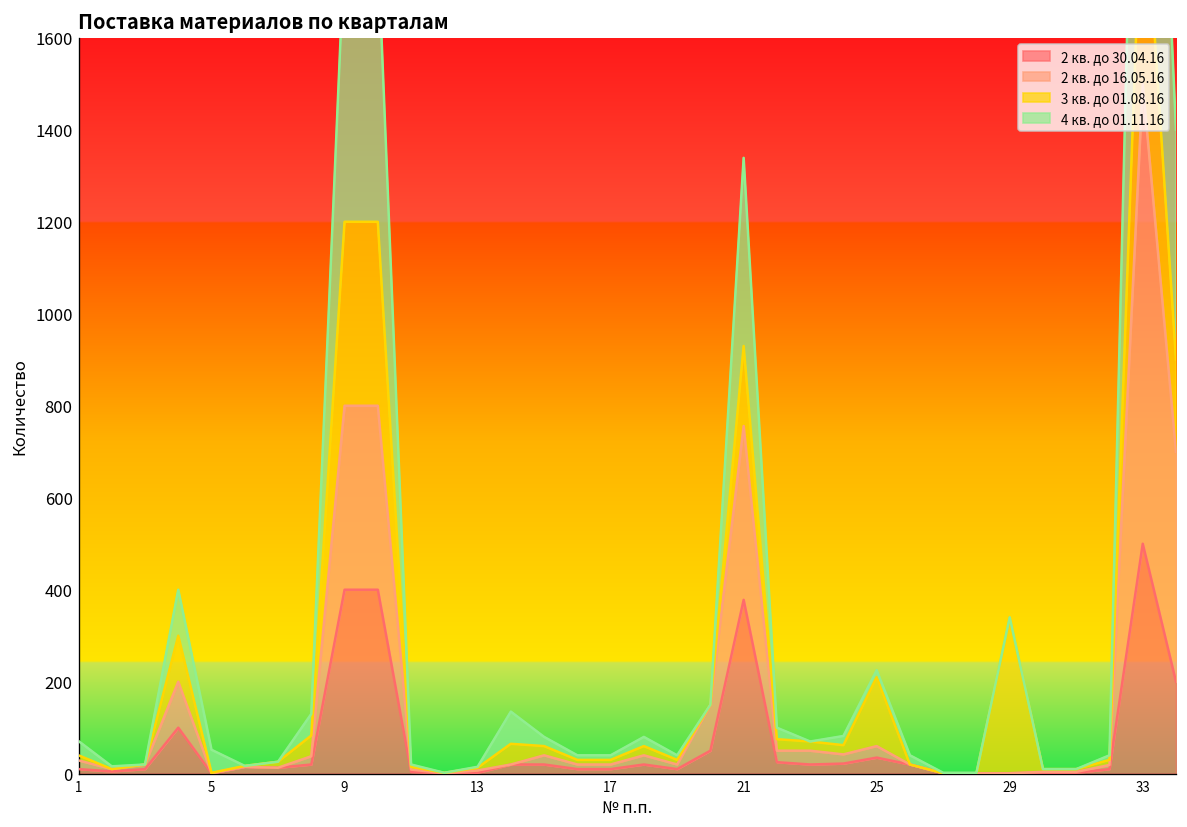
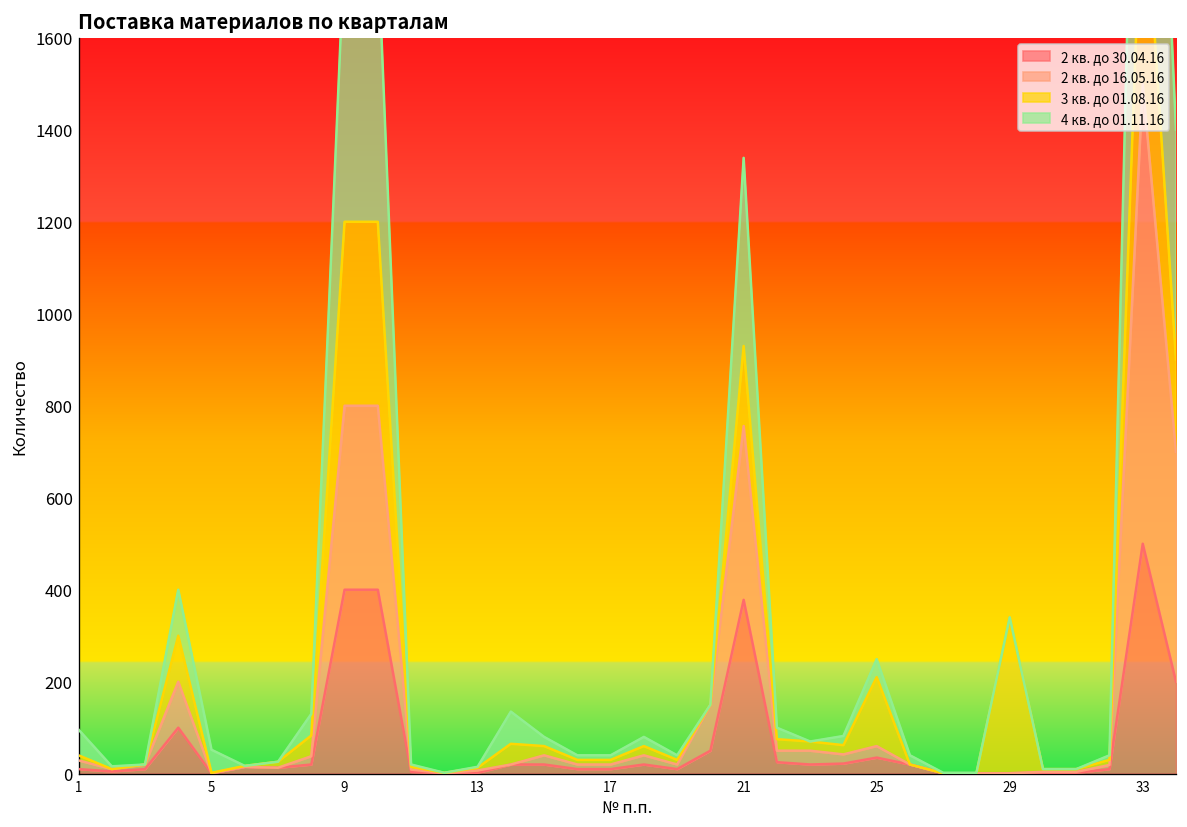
4 кв. до 01.11.16, 1: 30 -> 60
4 кв. до 01.11.16, 25: 20 -> 40
